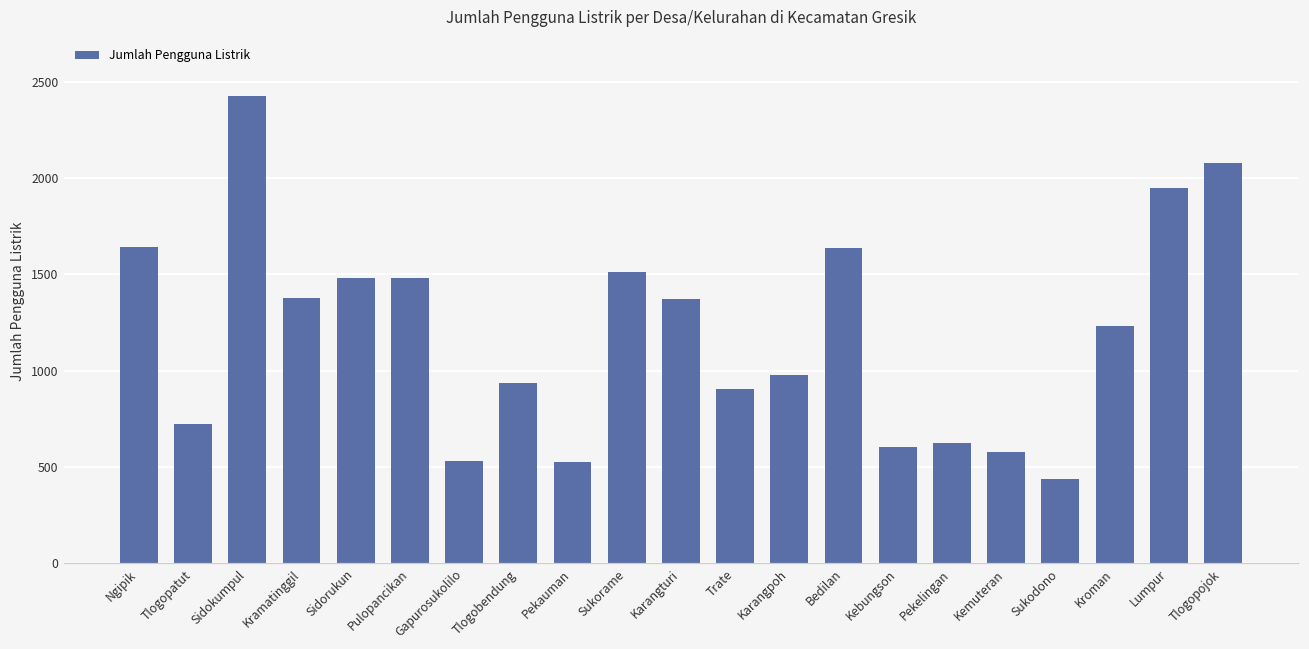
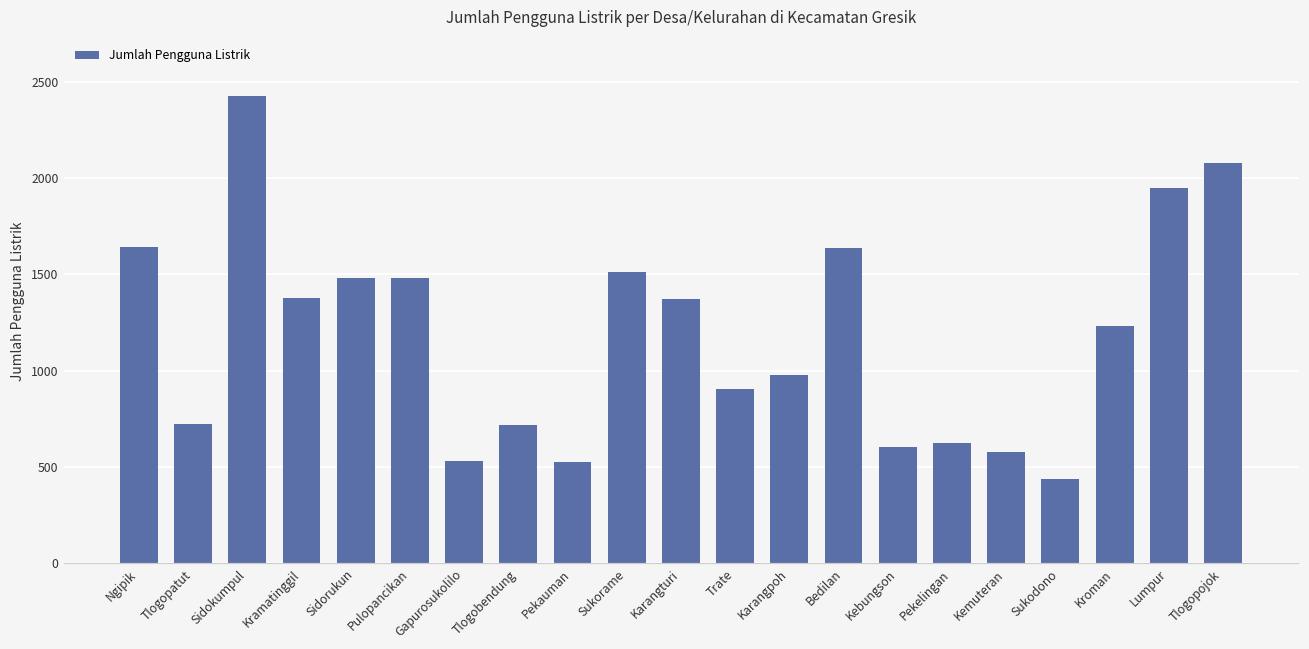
Tlogobendung: 940 -> 720
